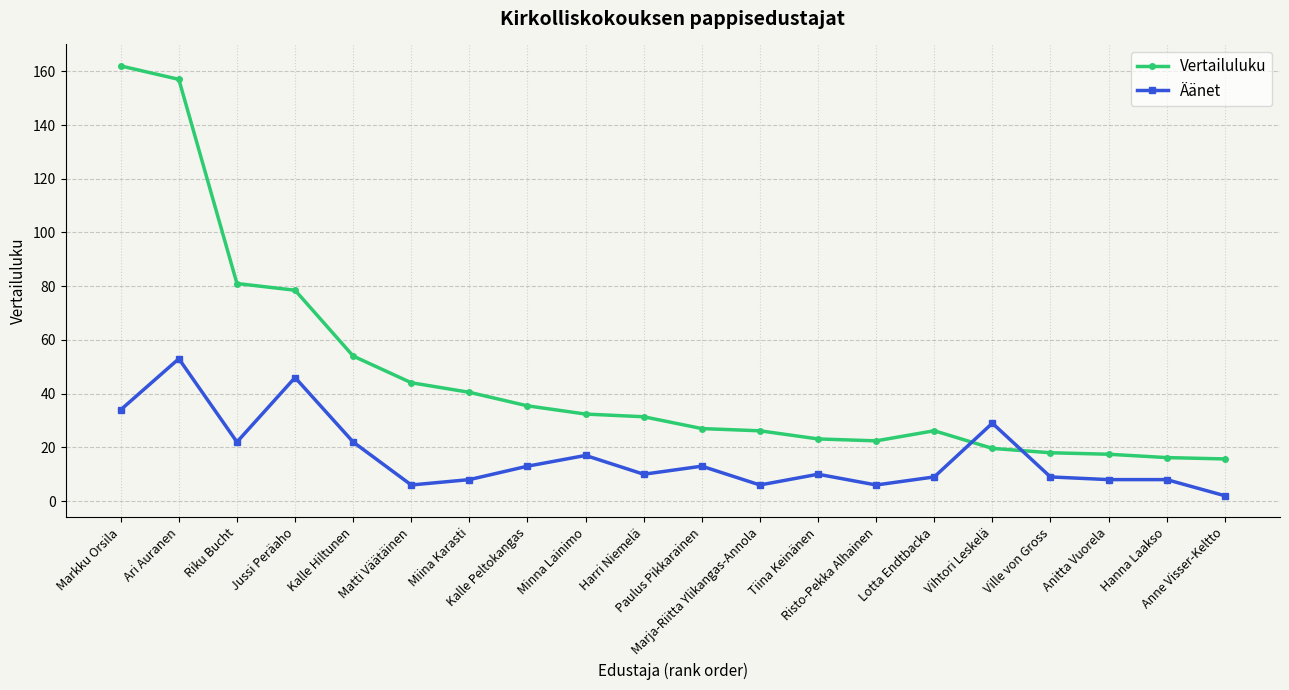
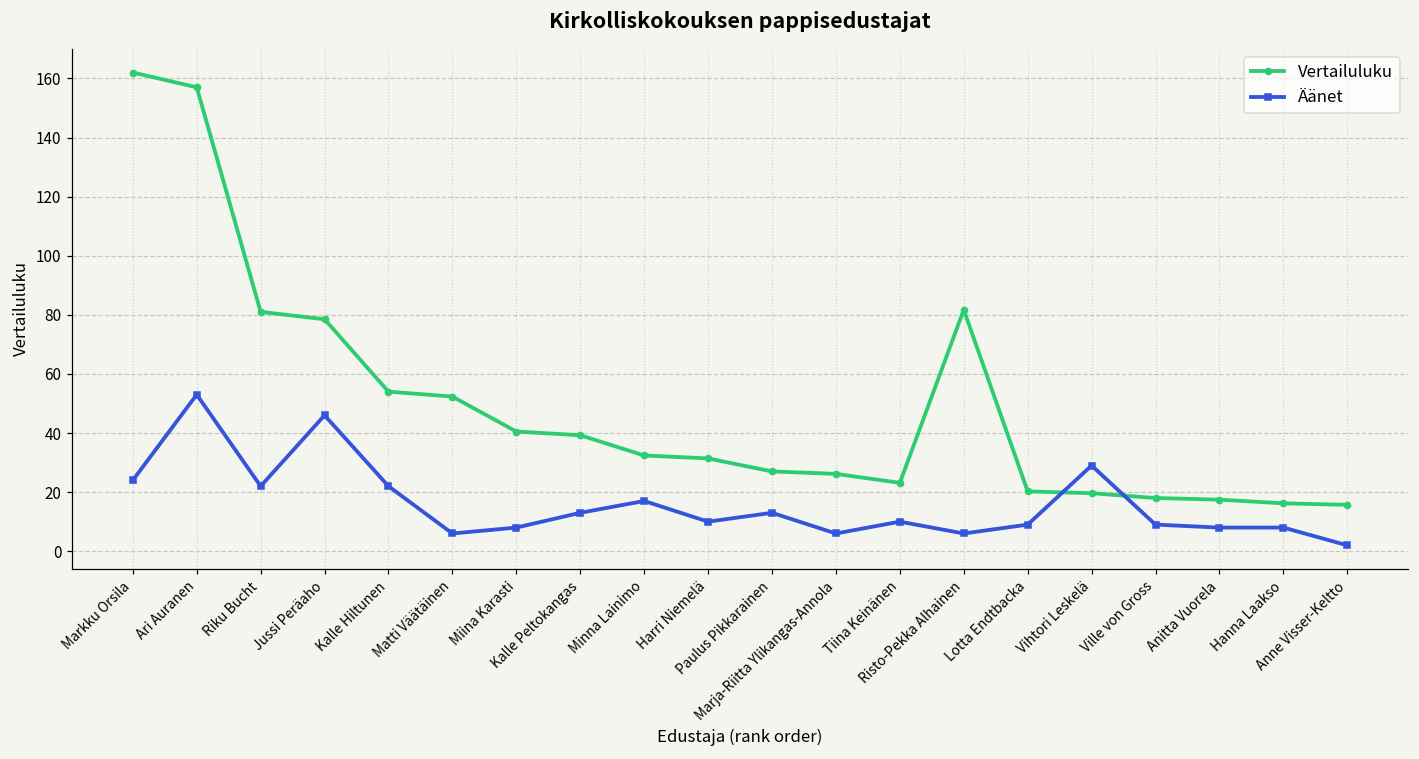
Äänet, Markku Orsila: 34 -> 24
Vertailuluku, Matti Väätäinen: 44 -> 52
Vertailuluku, Kalle Peltokangas: 35 -> 39
Vertailuluku, Risto-Pekka Alhainen: 22 -> 82
Vertailuluku, Lotta Endtbacka: 26 -> 20
